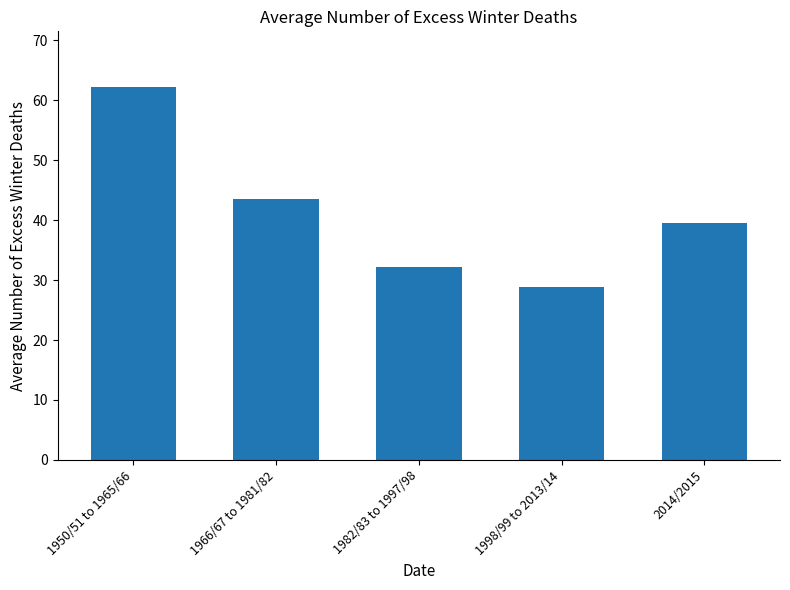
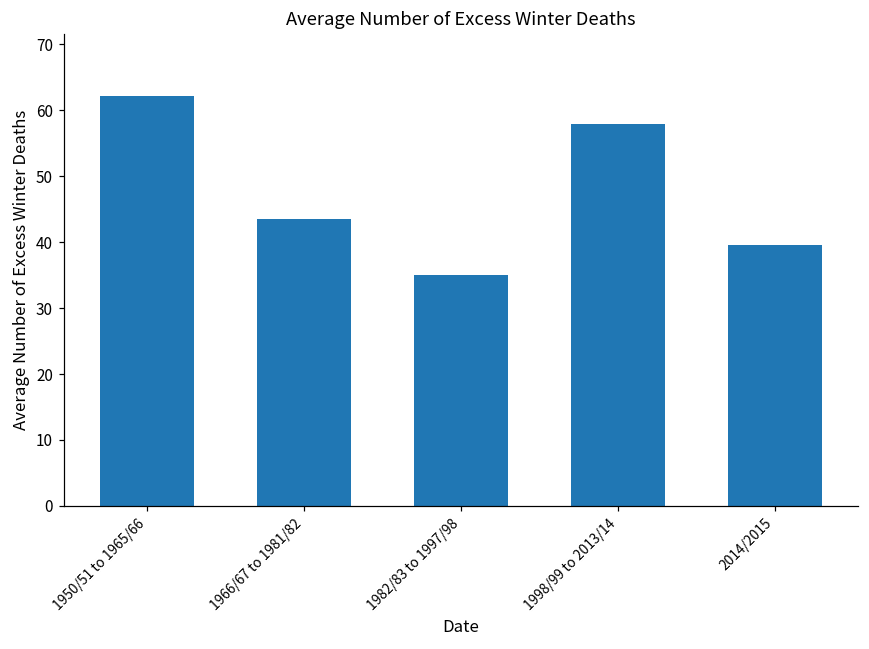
1982/83 to 1997/98: 32 -> 35
1998/99 to 2013/14: 29 -> 58
